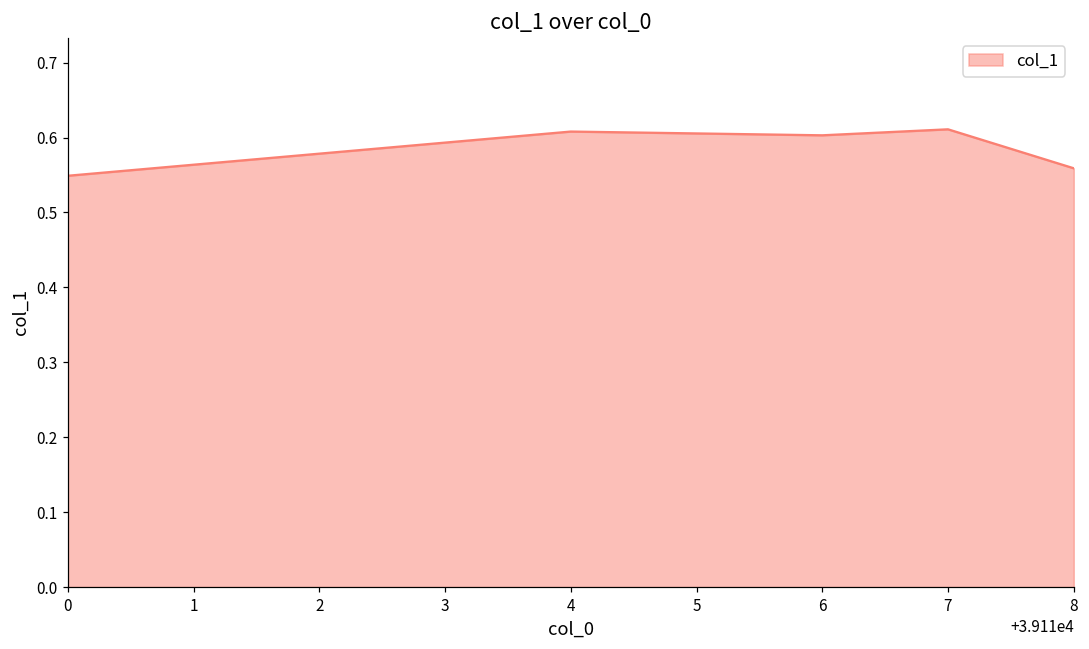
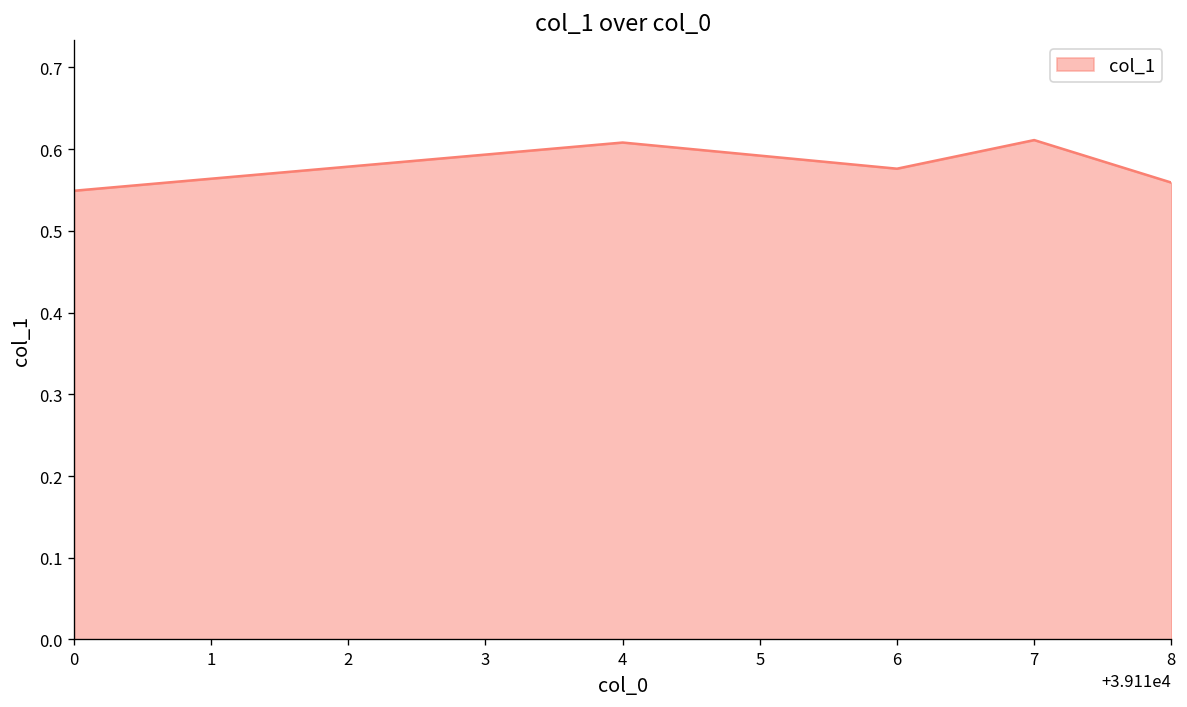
6: 0.60 -> 0.58
